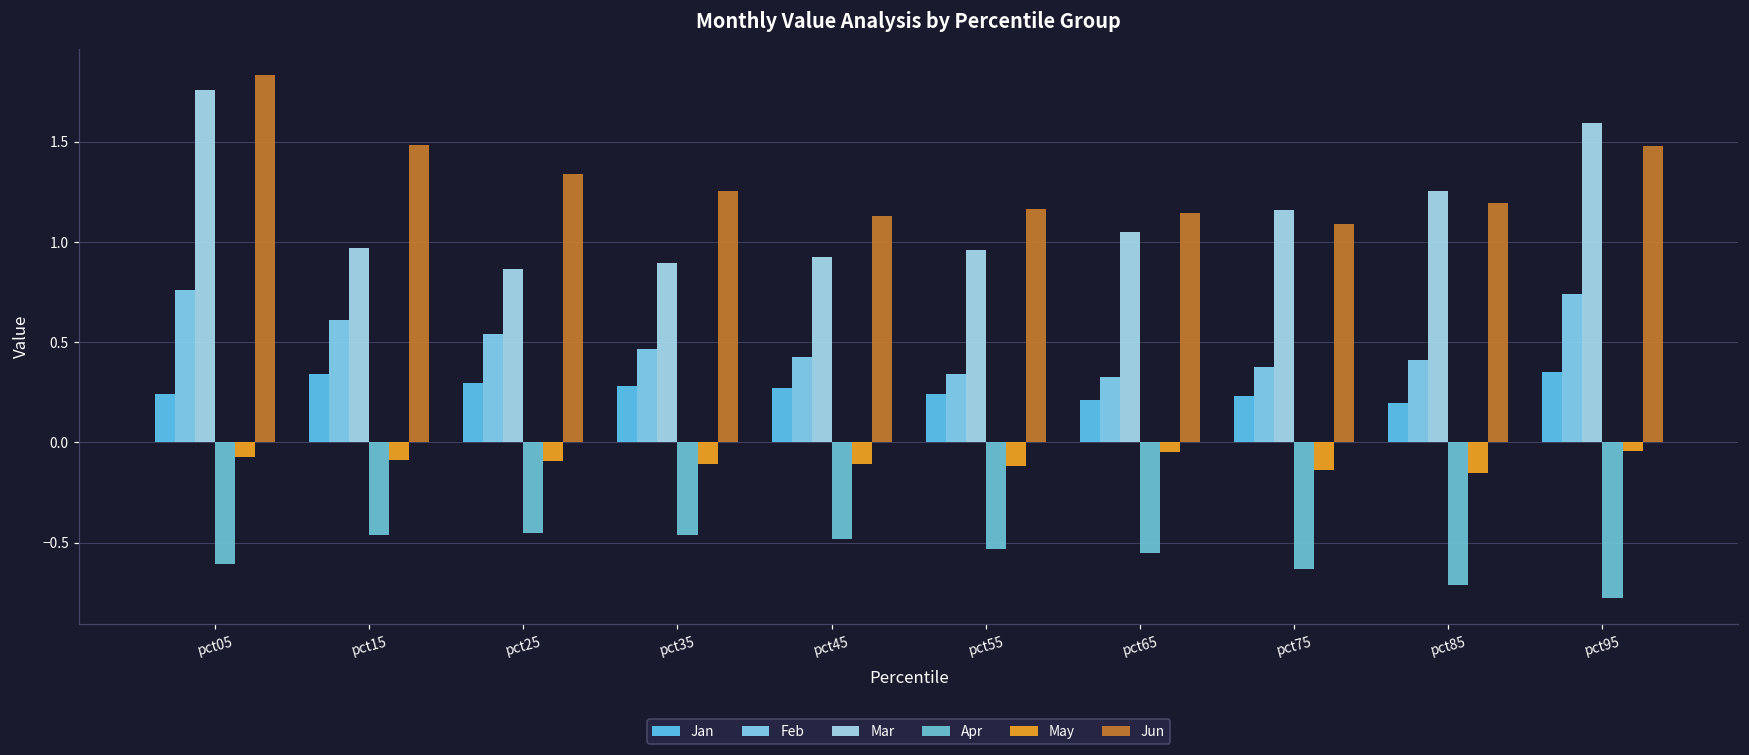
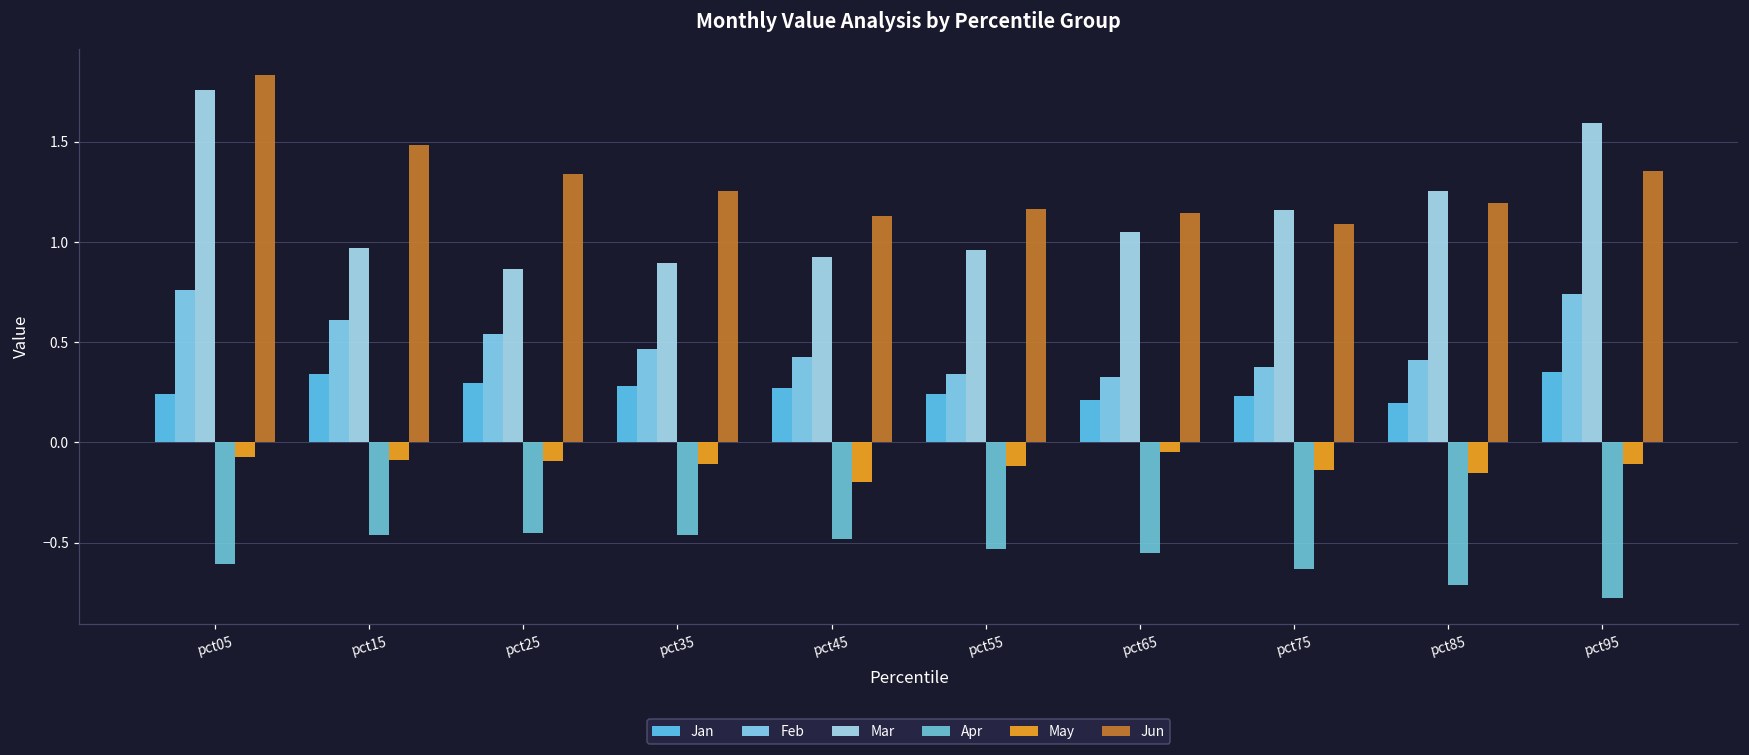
May, pct45: -0.11 -> -0.20
May, pct95: -0.04 -> -0.11
Jun, pct95: 1.48 -> 1.35
